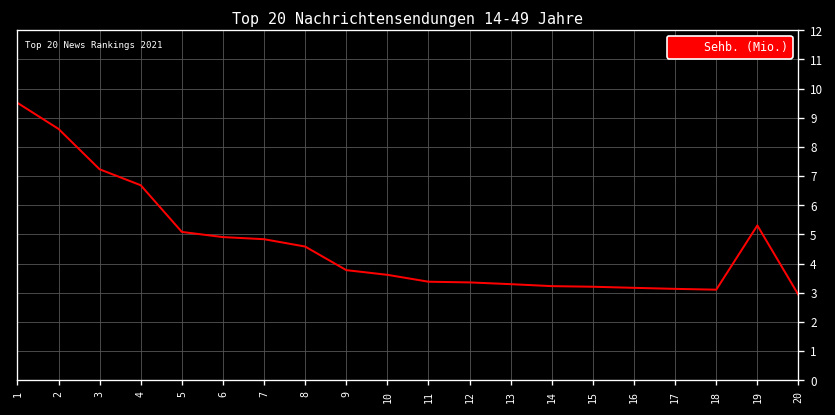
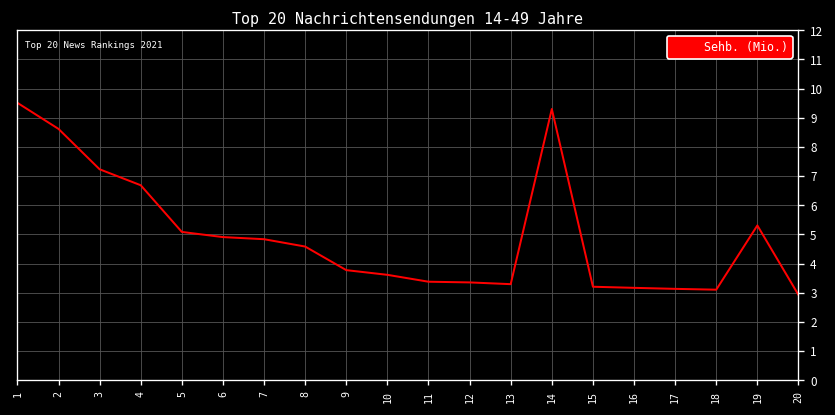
14: 3.2 -> 9.3
